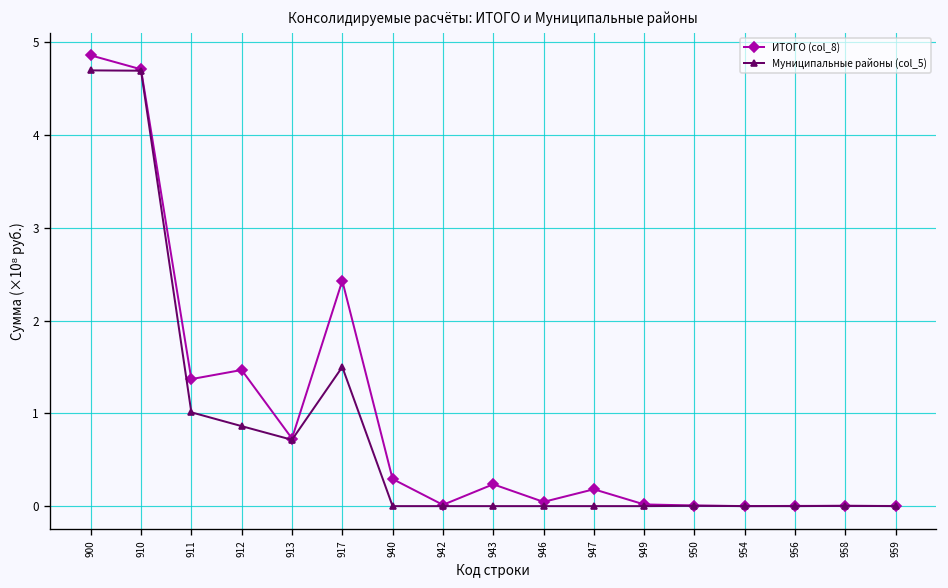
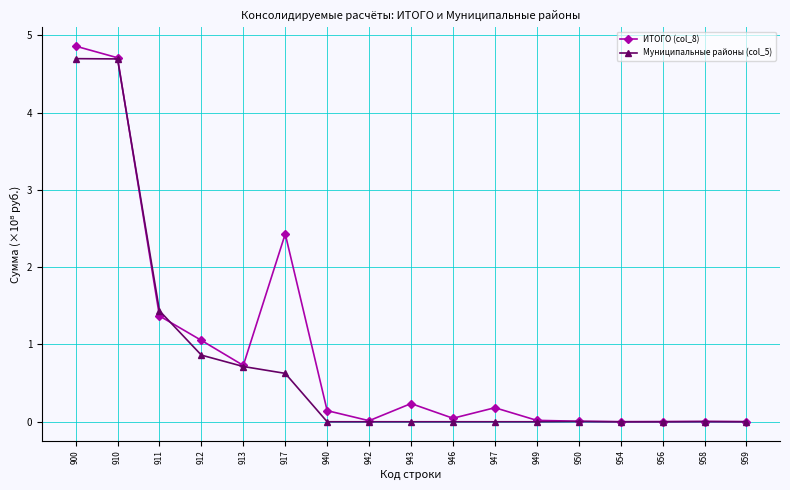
Муниципальные районы (col_5), 911: 1.0 -> 1.4
ИТОГО (col_8), 912: 1.5 -> 1.1
Муниципальные районы (col_5), 917: 1.5 -> 0.6
ИТОГО (col_8), 940: 0.3 -> 0.1
